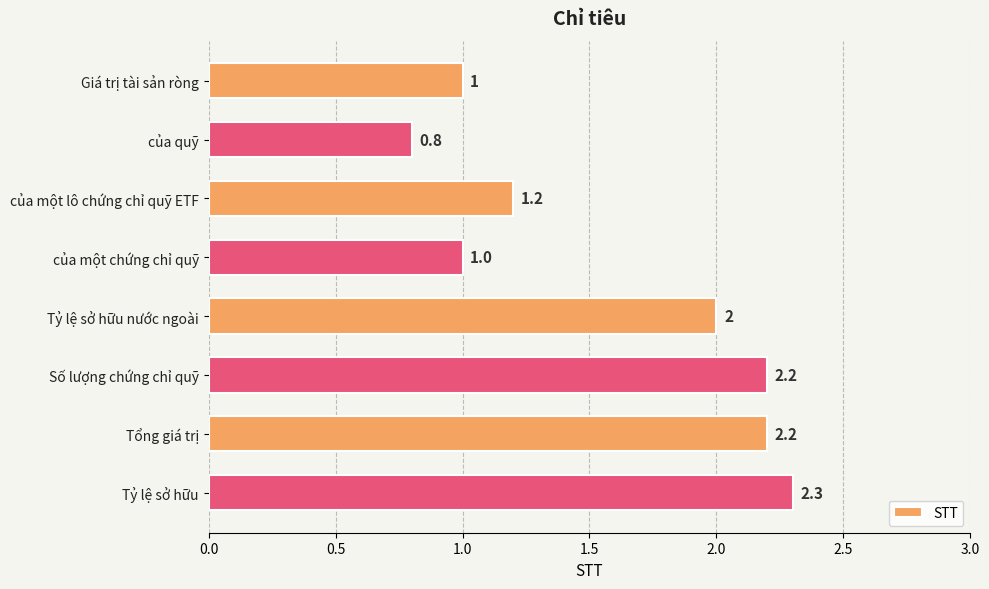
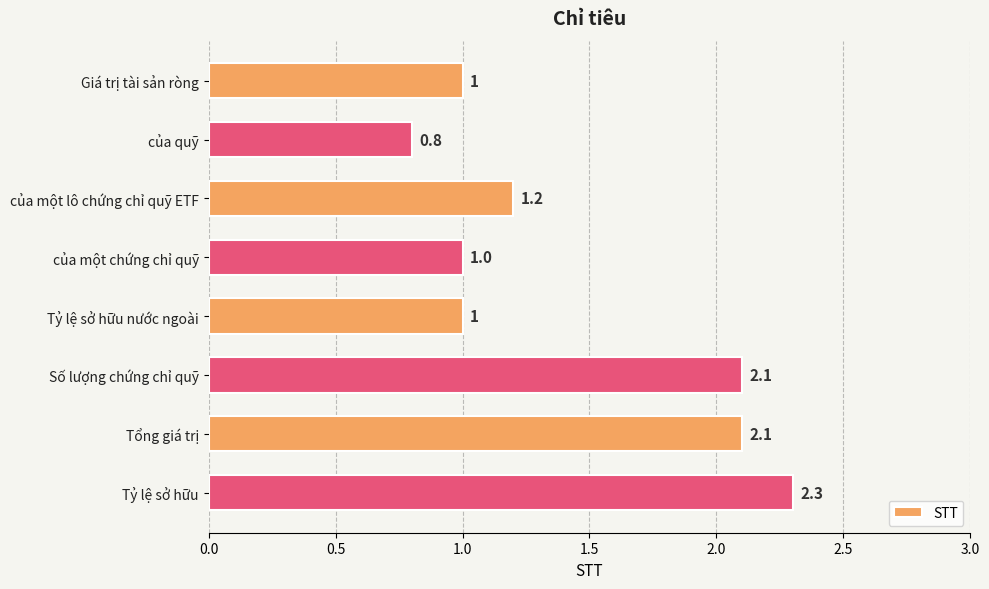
Tỷ lệ sở hữu nước ngoài: 2 -> 1
Số lượng chứng chỉ quỹ: 2.2 -> 2.1
Tổng giá trị: 2.2 -> 2.1
